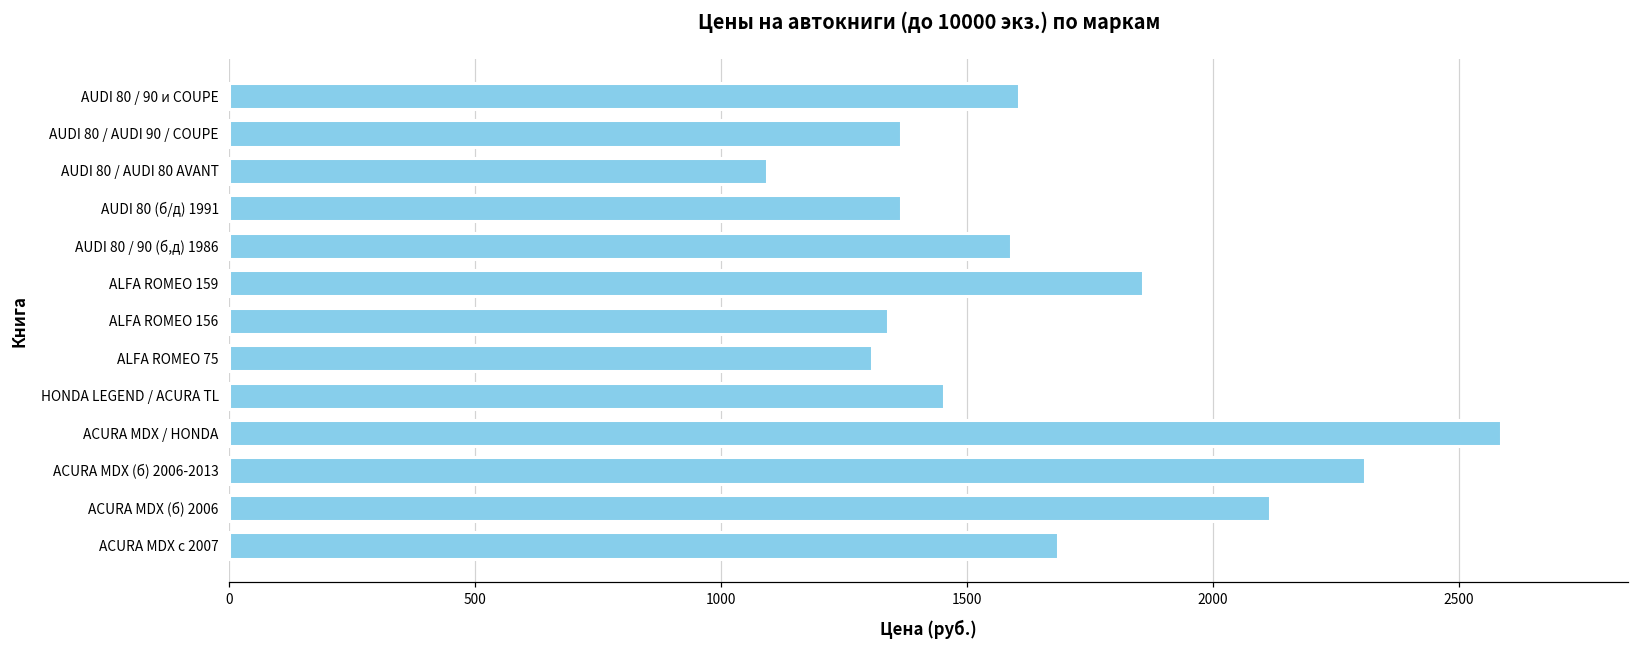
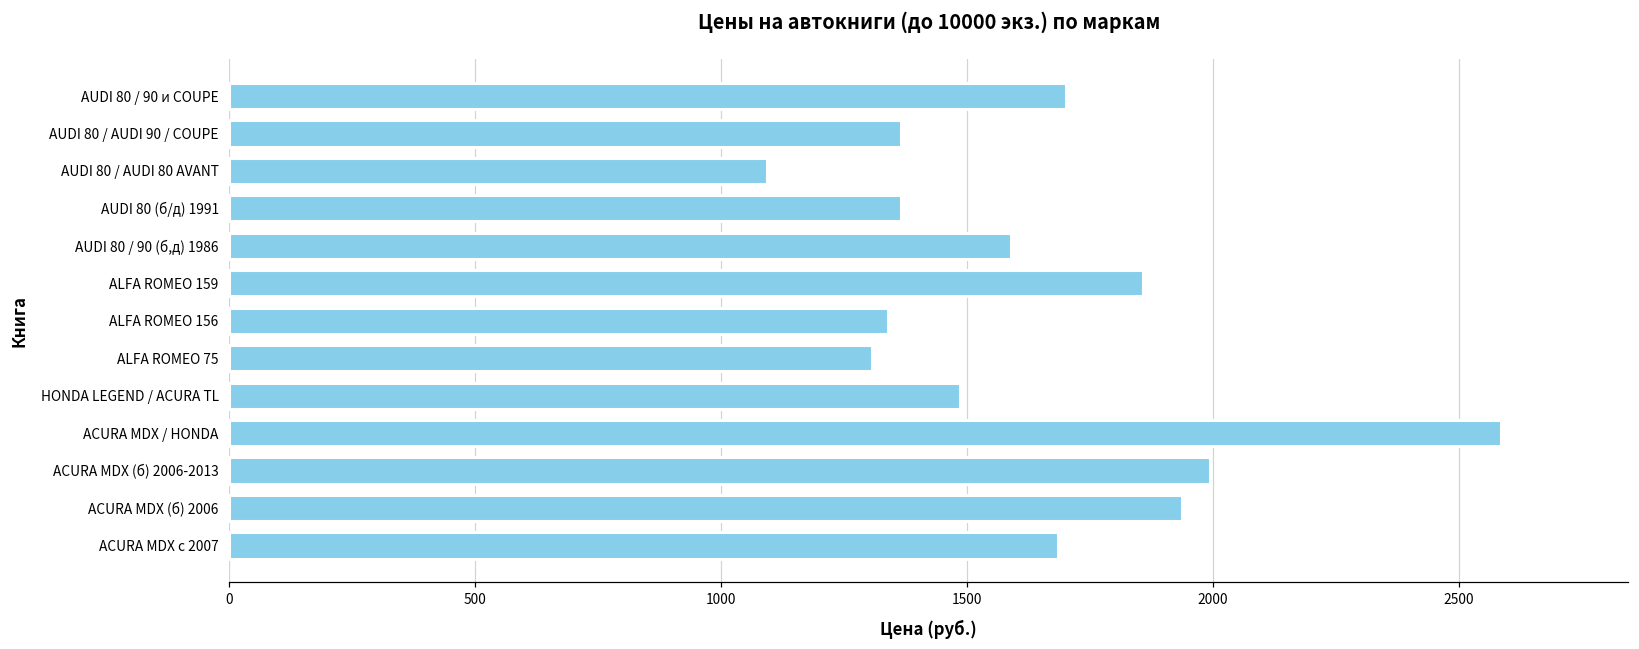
AUDI 80 / 90 и COUPE: 1610 -> 1700
HONDA LEGEND / ACURA TL: 1450 -> 1490
ACURA MDX (б) 2006-2013: 2310 -> 1990
ACURA MDX (б) 2006: 2120 -> 1940
